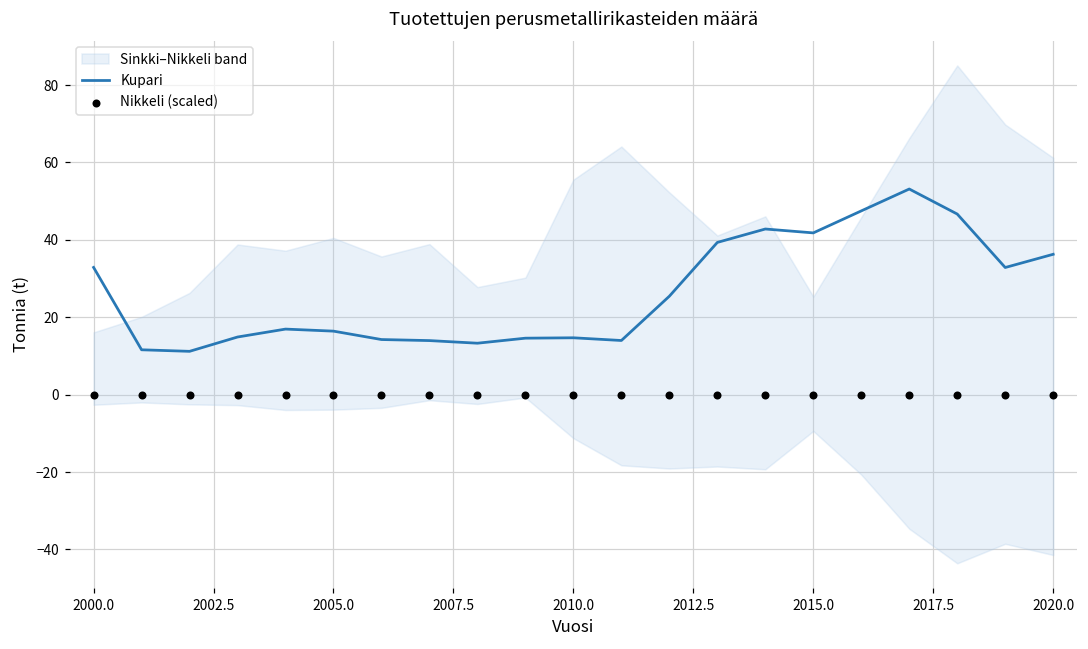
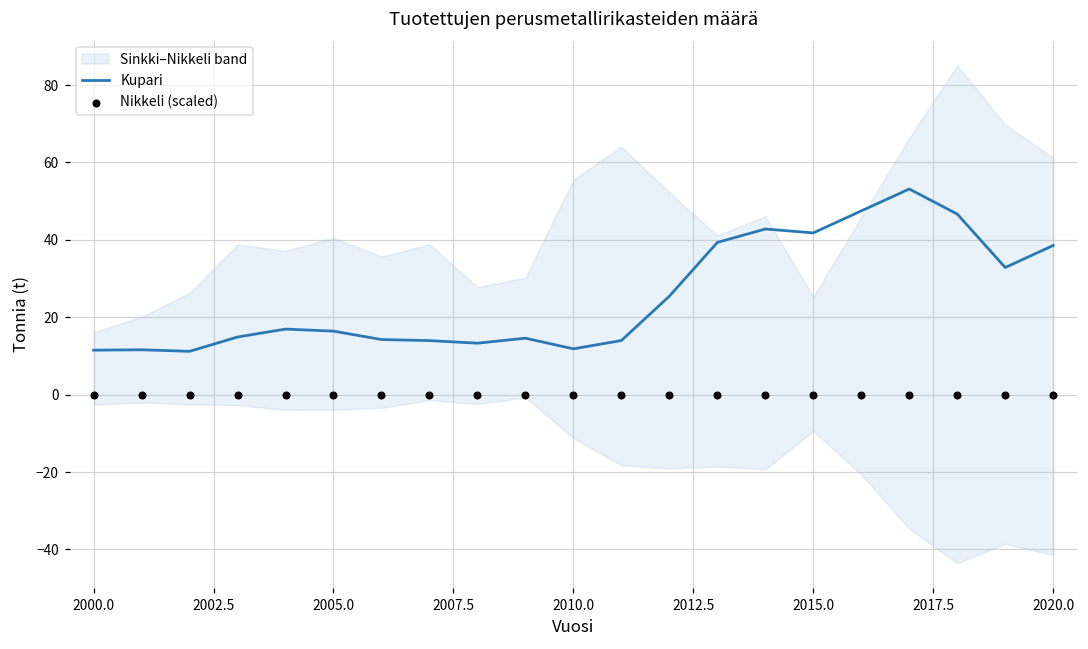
Kupari, 2000.0: 33 -> 12
Kupari, 2010.0: 15 -> 12
Kupari, 2020.0: 36 -> 39
